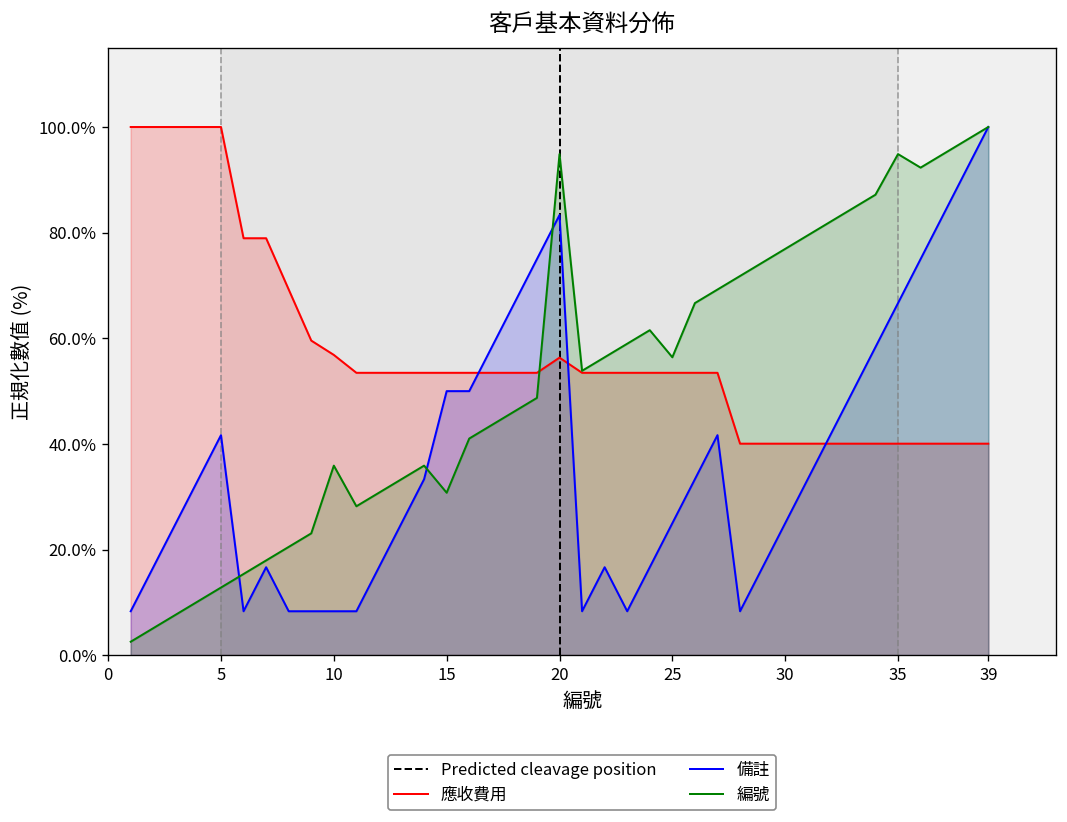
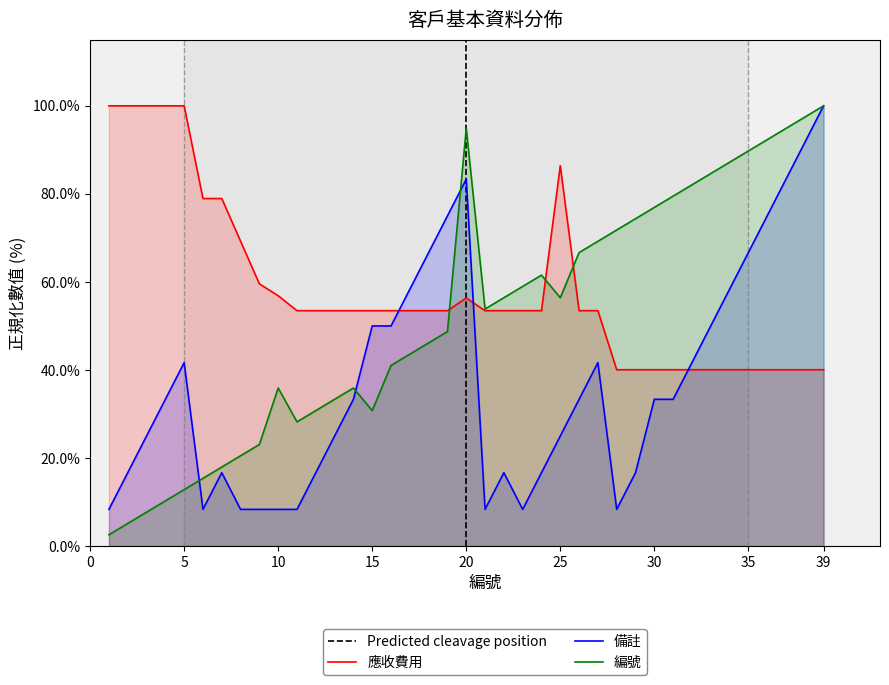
應收費用, 25: 53% -> 86%
備註, 30: 25% -> 33%
編號, 35: 95% -> 90%
